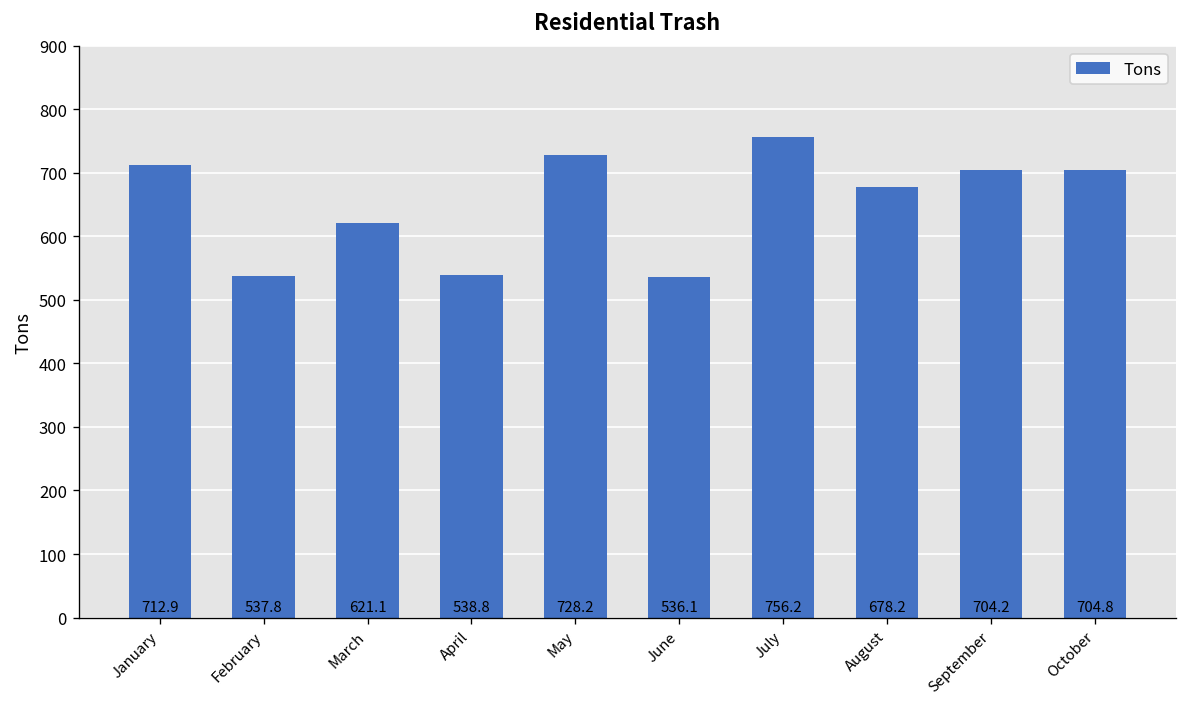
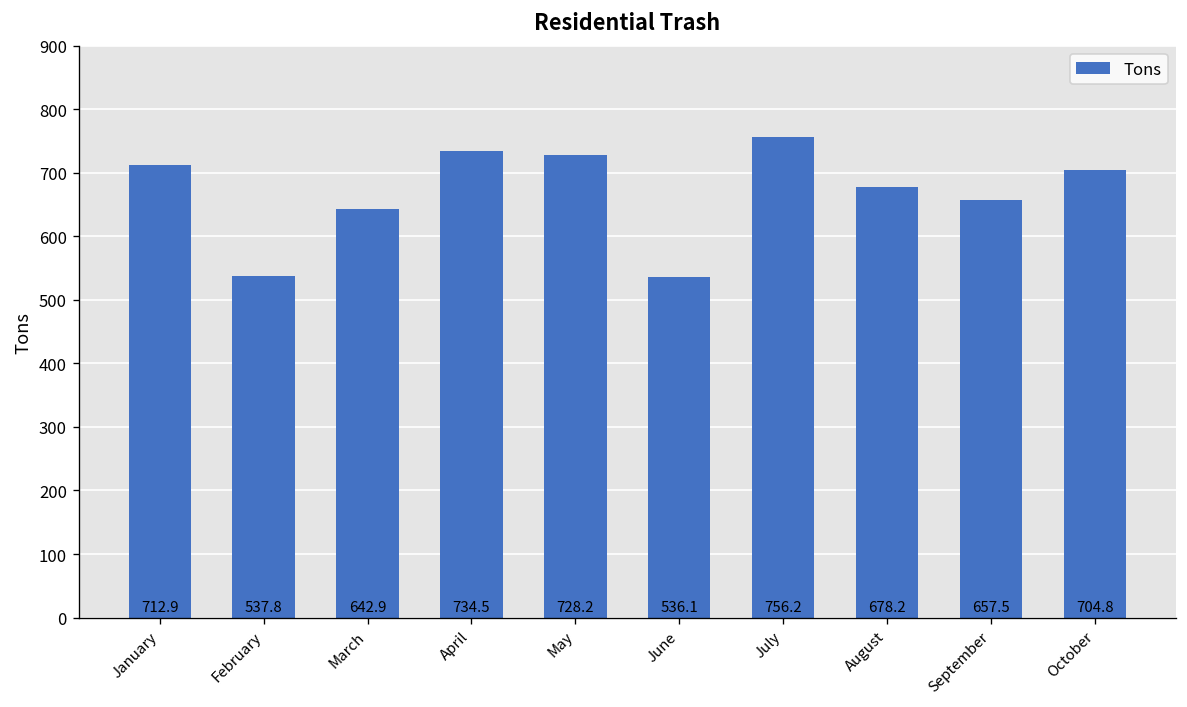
March: 621.1 -> 642.9
April: 538.8 -> 734.5
September: 704.2 -> 657.5
